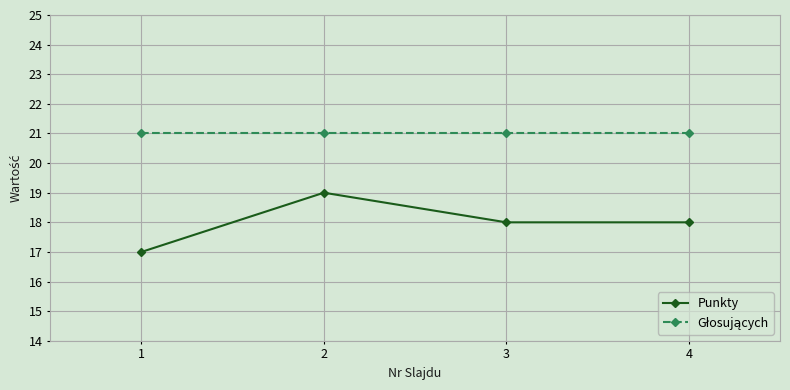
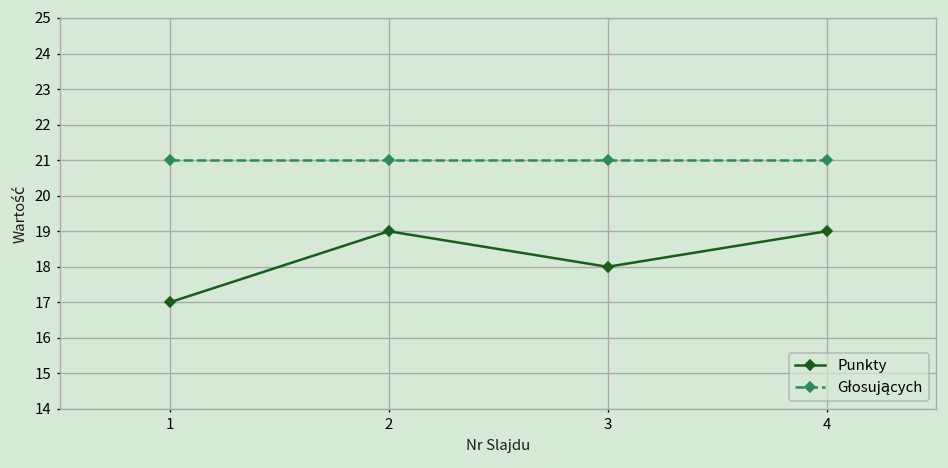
Punkty, 4: 18 -> 19
